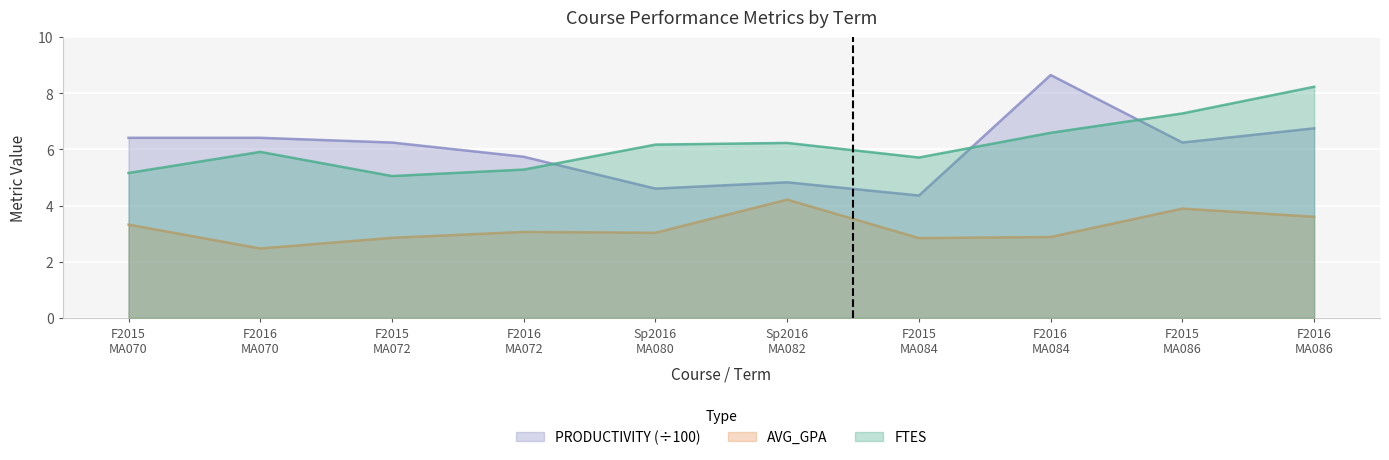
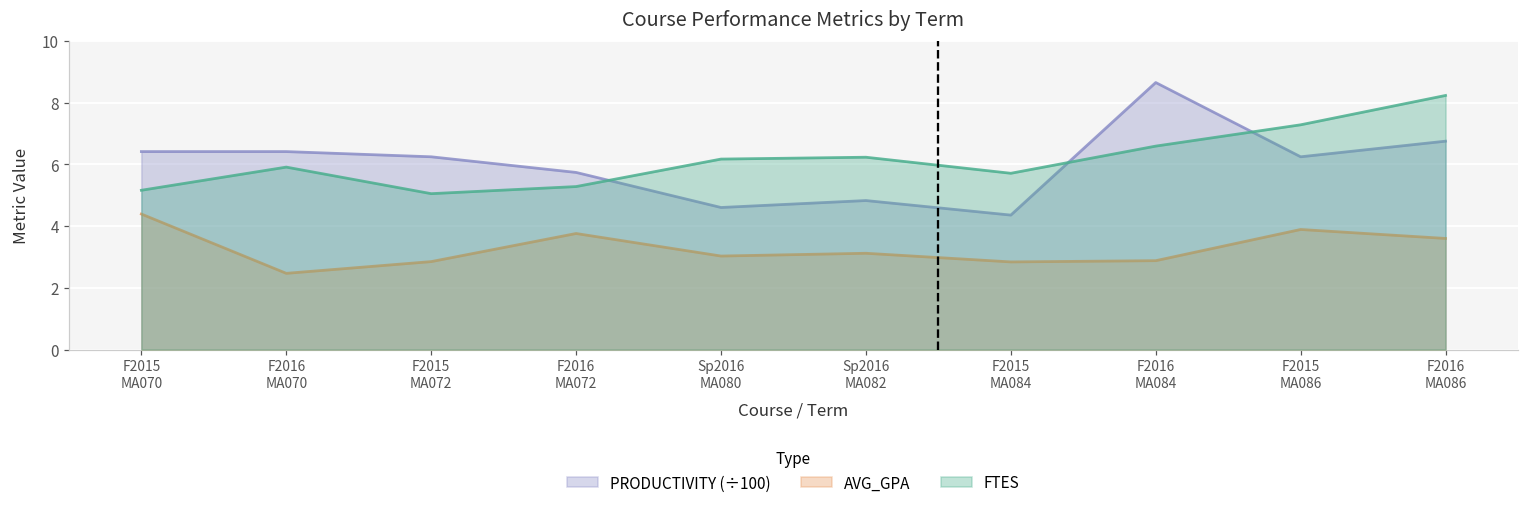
AVG_GPA, F2015 MA070: 3.3 -> 4.4
AVG_GPA, F2016 MA072: 3.1 -> 3.8
AVG_GPA, Sp2016 MA082: 4.2 -> 3.1
